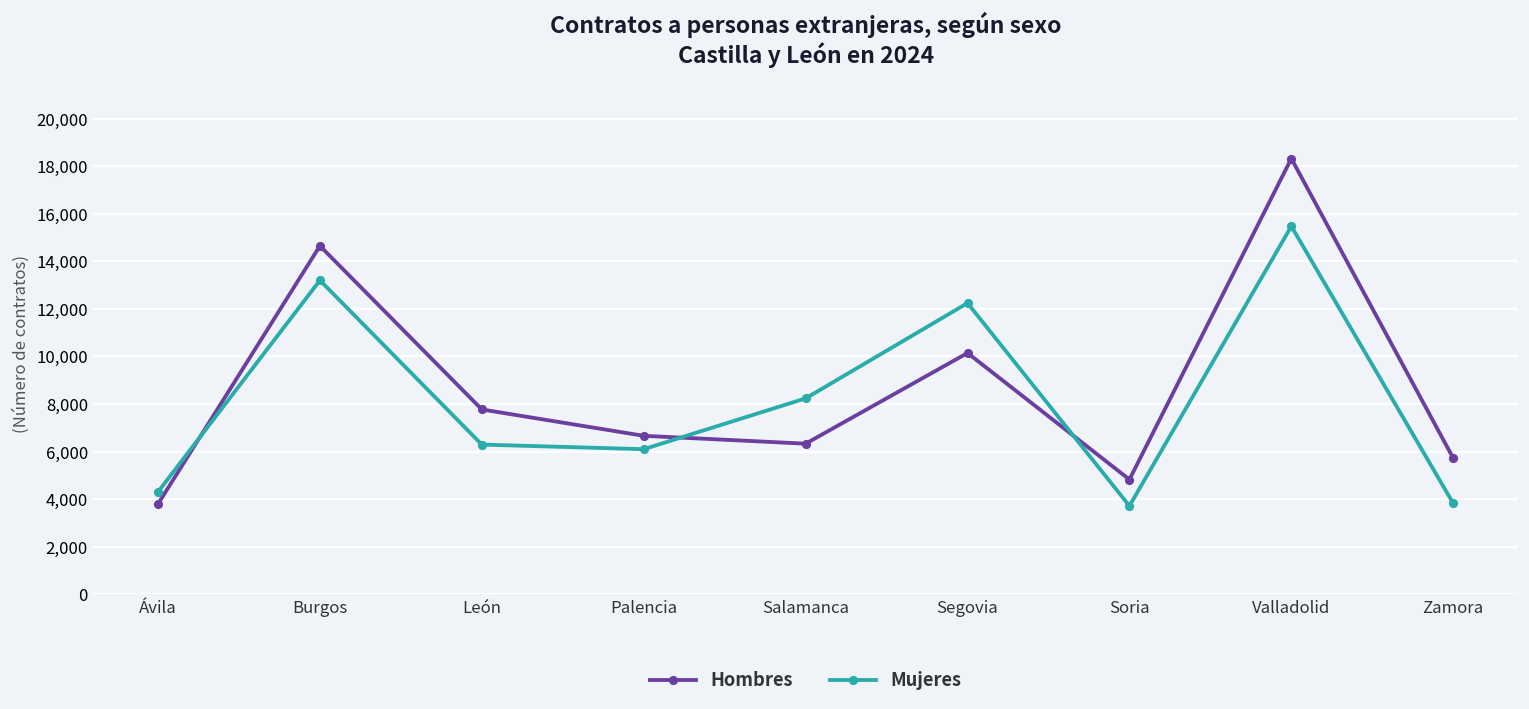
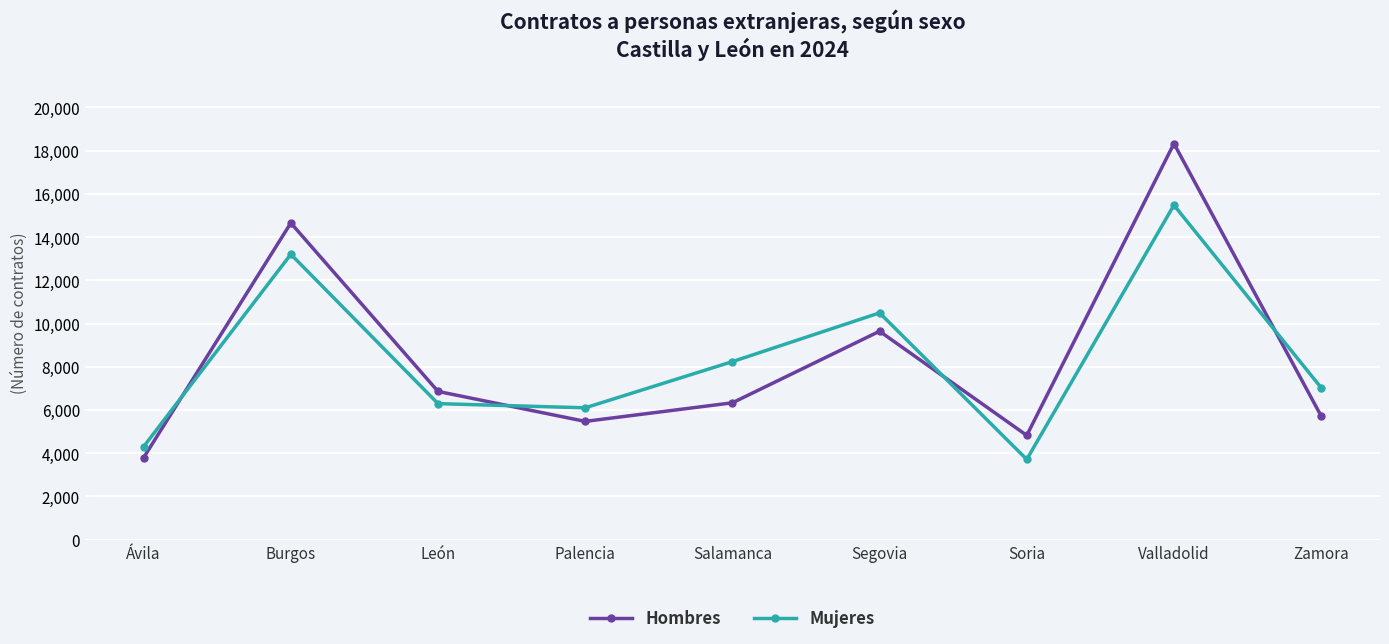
Hombres, León: 7,800 -> 6,900
Hombres, Palencia: 6,700 -> 5,500
Hombres, Segovia: 10,100 -> 9,600
Mujeres, Segovia: 12,200 -> 10,500
Mujeres, Zamora: 3,800 -> 7,000
